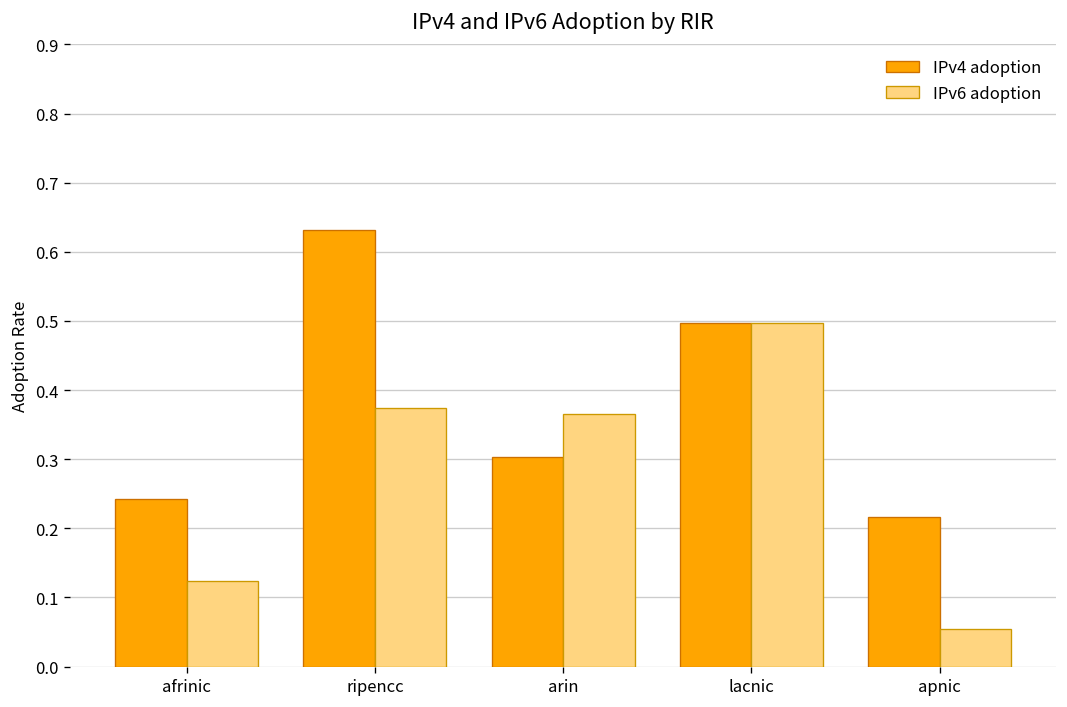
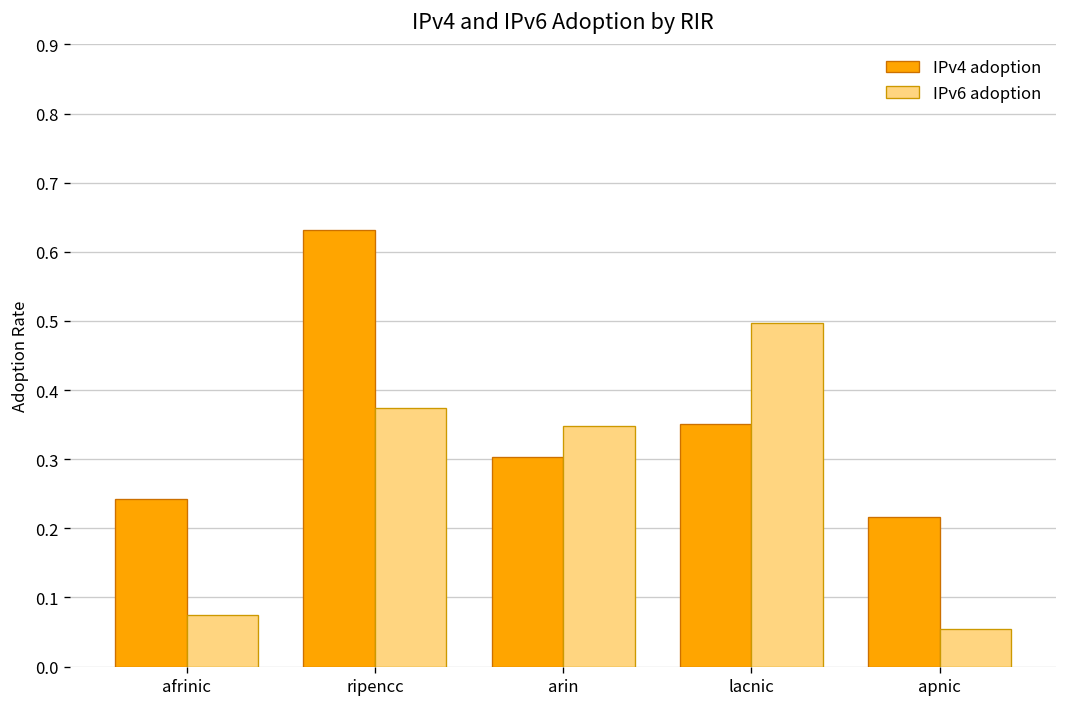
IPv6 adoption, afrinic: 0.12 -> 0.07
IPv6 adoption, arin: 0.37 -> 0.35
IPv4 adoption, lacnic: 0.50 -> 0.35
